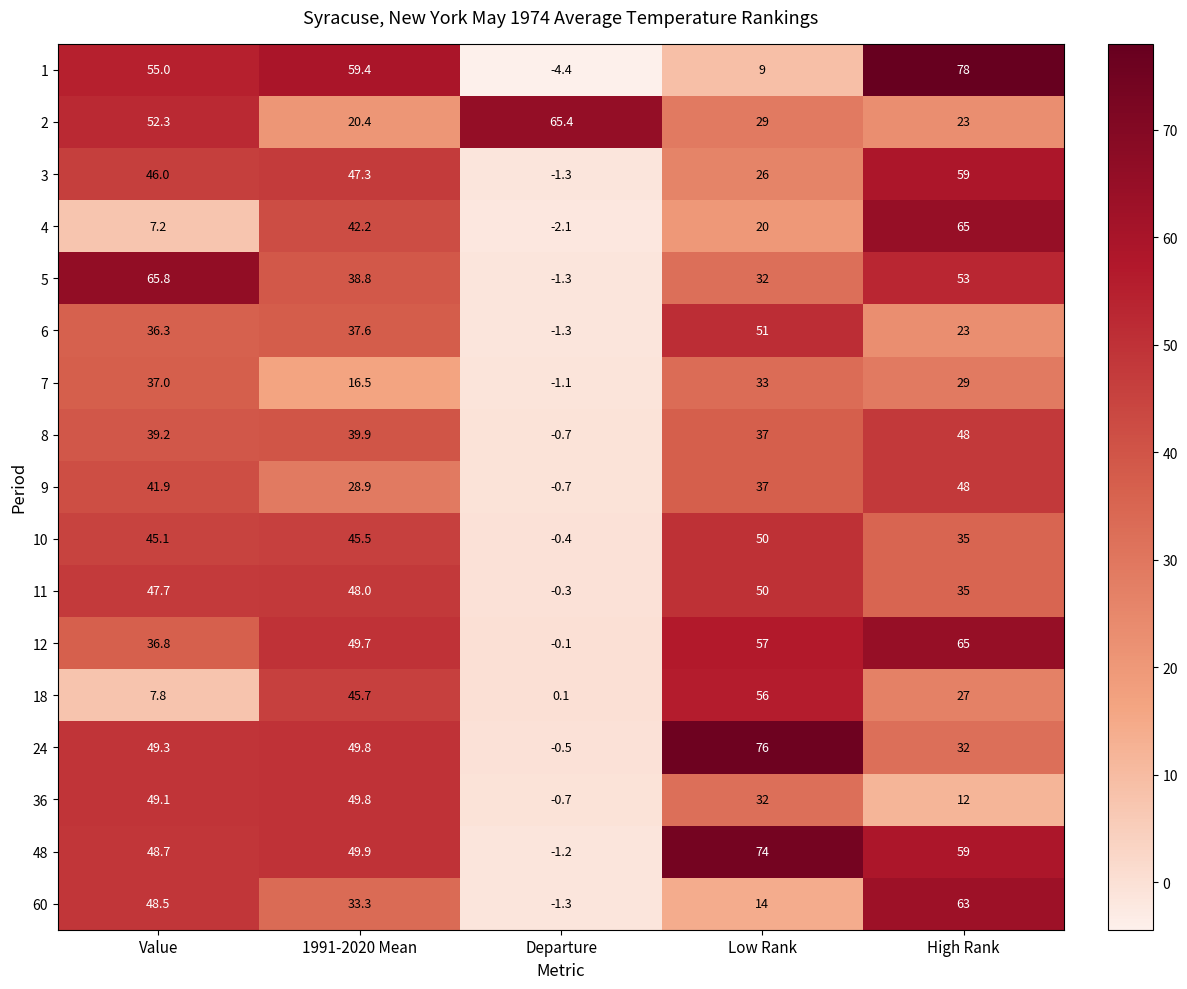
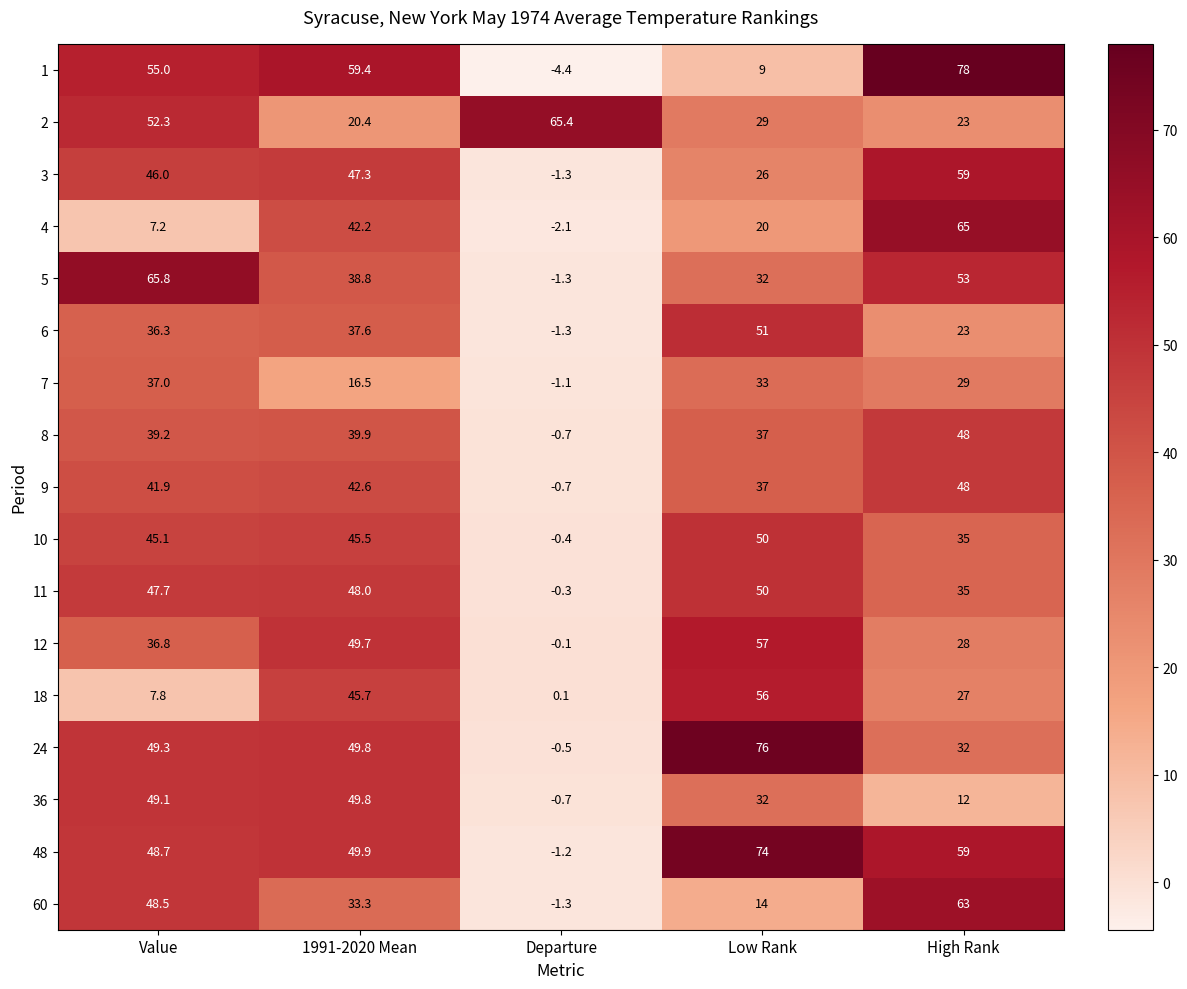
9, 1991-2020 Mean: 28.9 -> 42.6
12, High Rank: 65 -> 28
